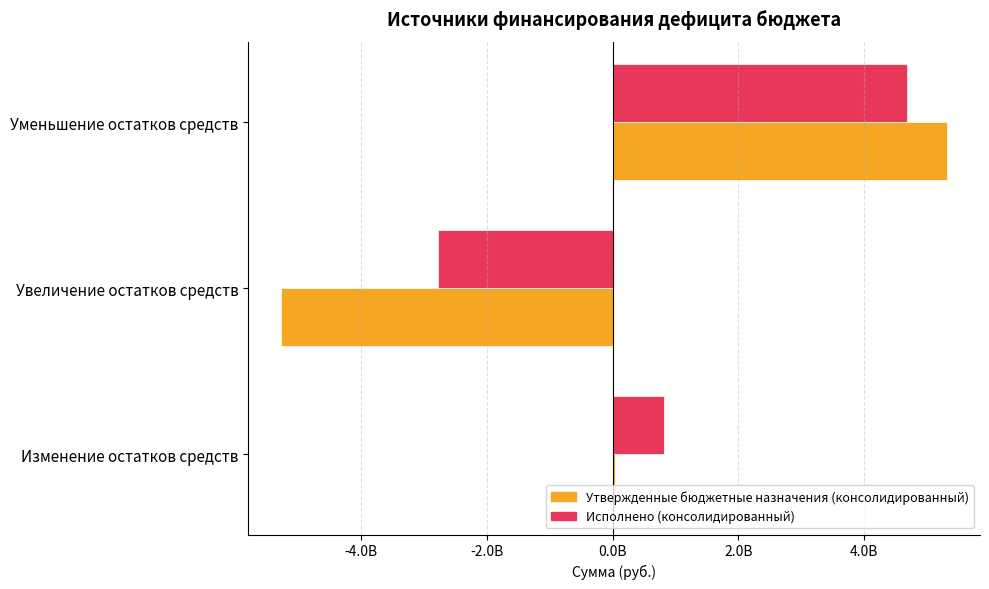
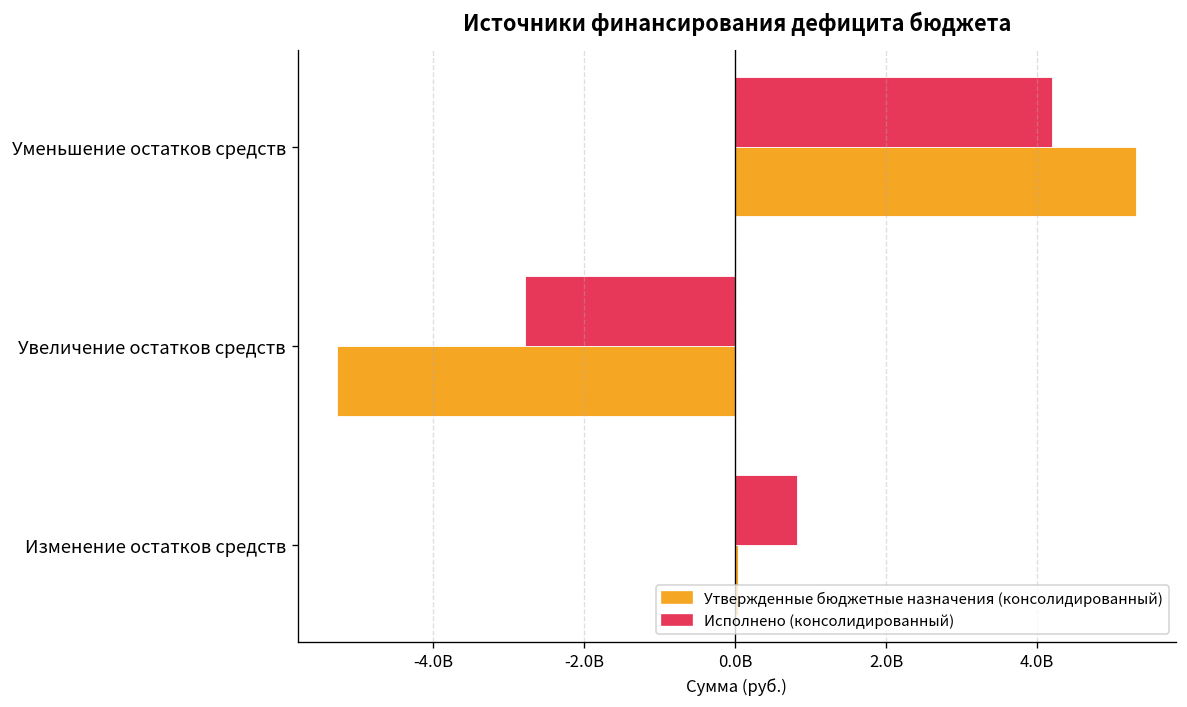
Исполнено (консолидированный), Уменьшение остатков средств: 4700000000 -> 4200000000
